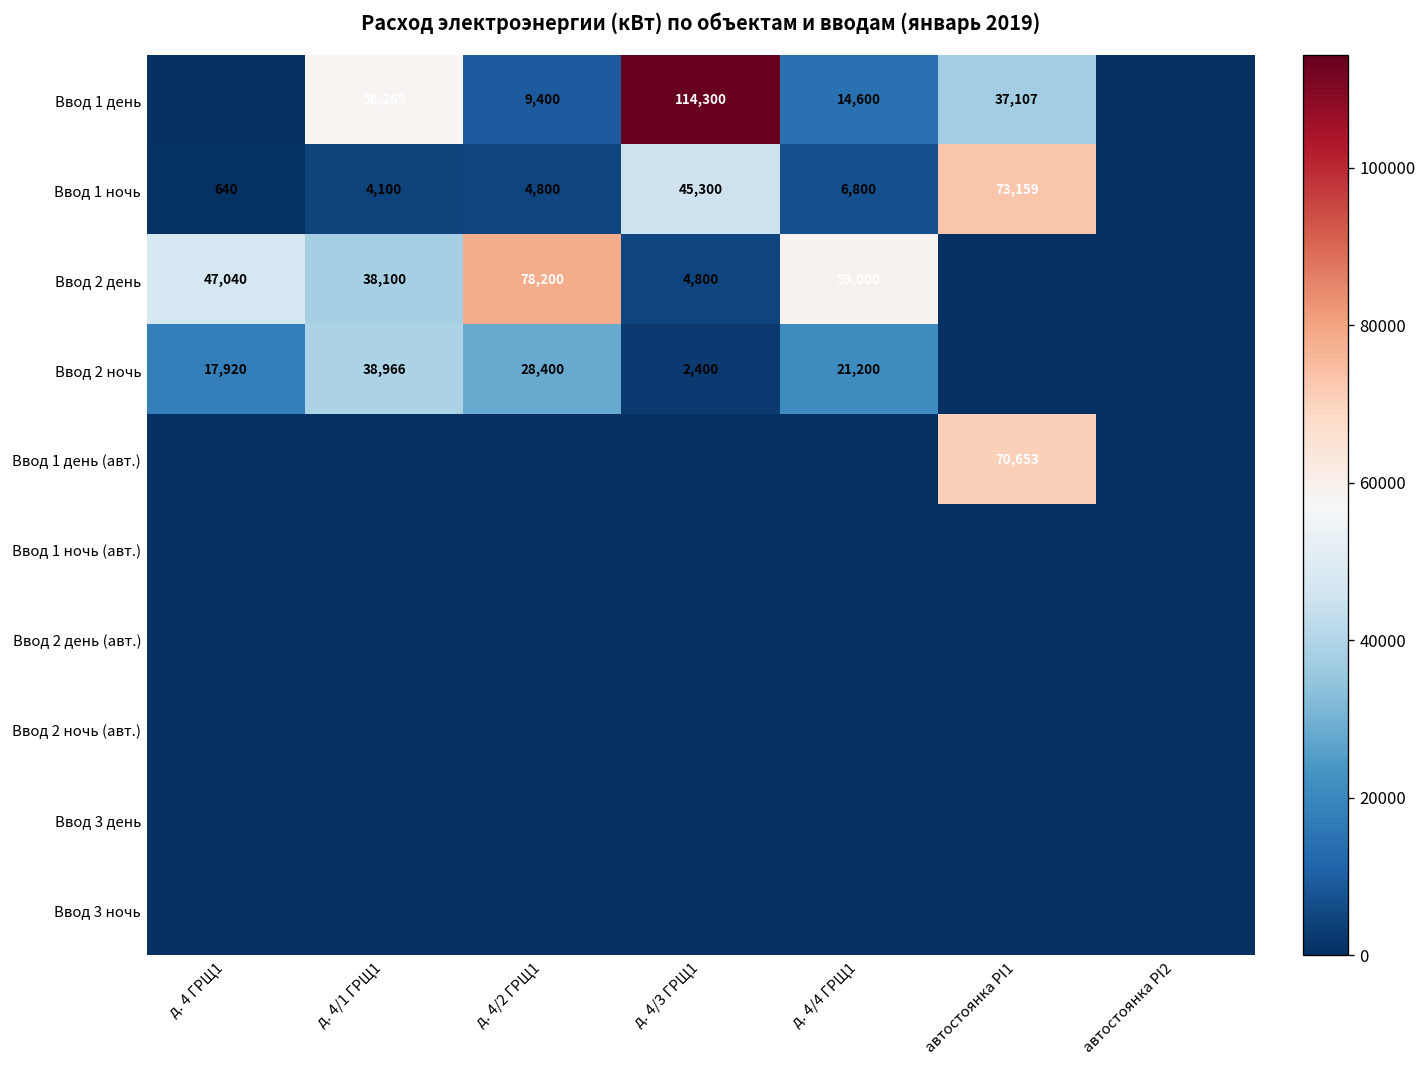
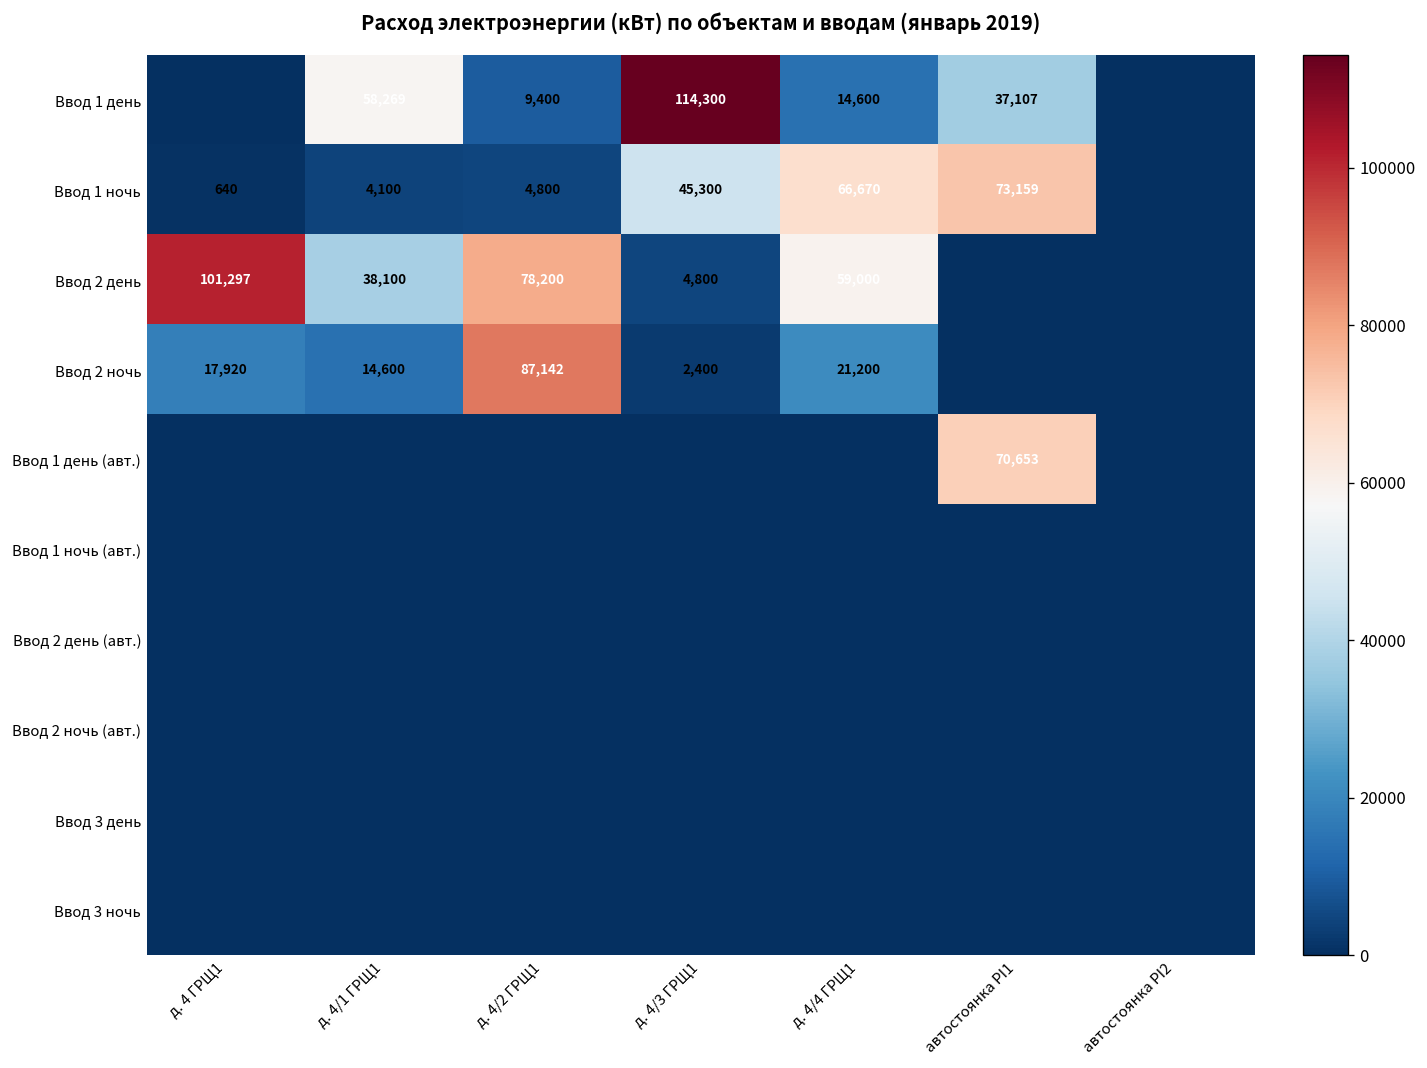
Ввод 1 ночь, д. 4/4 ГРЩ1: 6,800 -> 66,670
Ввод 2 день, д. 4 ГРЩ1: 47,040 -> 101,297
Ввод 2 ночь, д. 4/1 ГРЩ1: 38,966 -> 14,600
Ввод 2 ночь, д. 4/2 ГРЩ1: 28,400 -> 87,142
